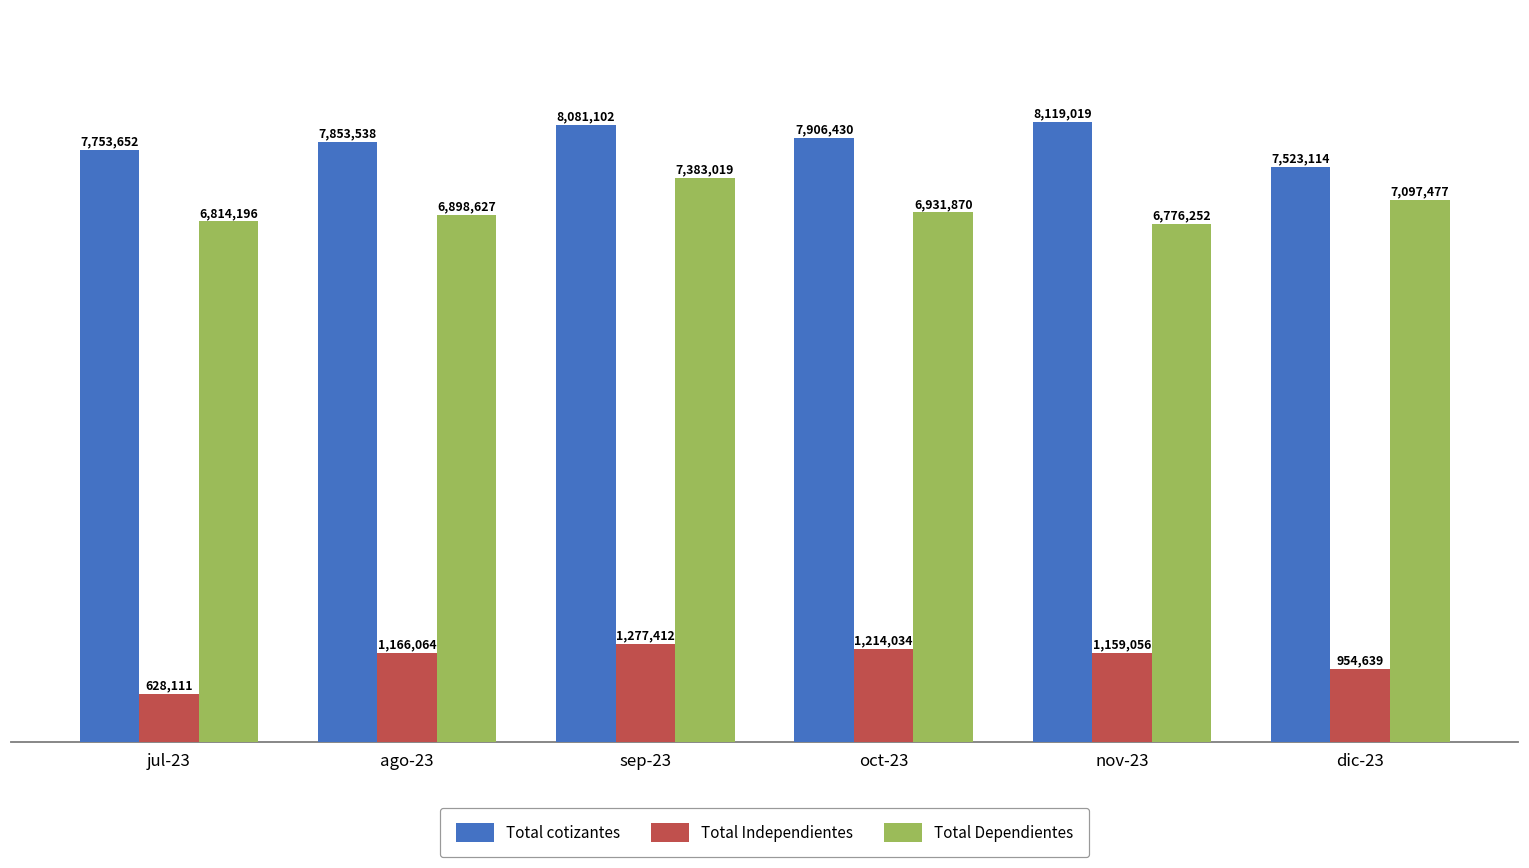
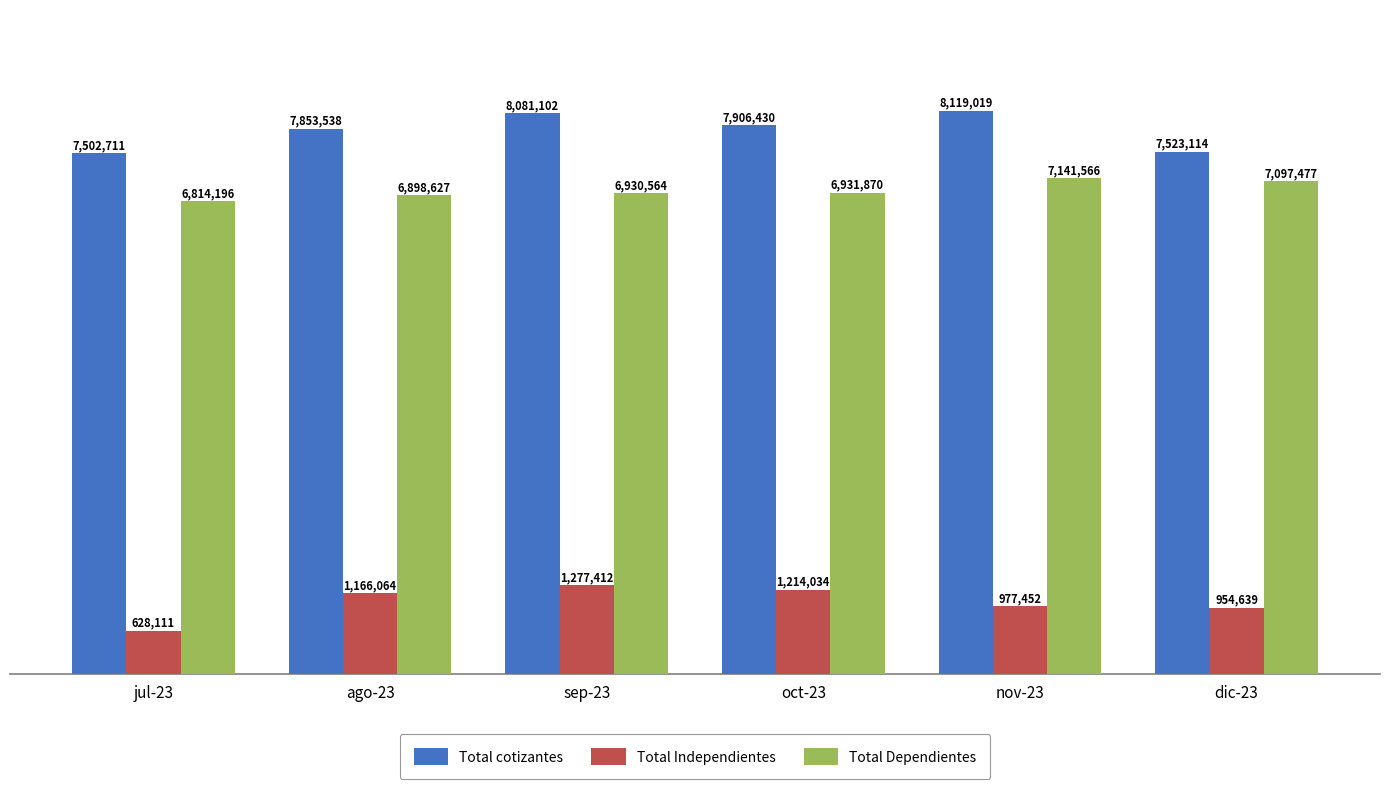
Total cotizantes, jul-23: 7,753,652 -> 7,502,711
Total Dependientes, sep-23: 7,383,019 -> 6,930,564
Total Independientes, nov-23: 1,159,056 -> 977,452
Total Dependientes, nov-23: 6,776,252 -> 7,141,566
